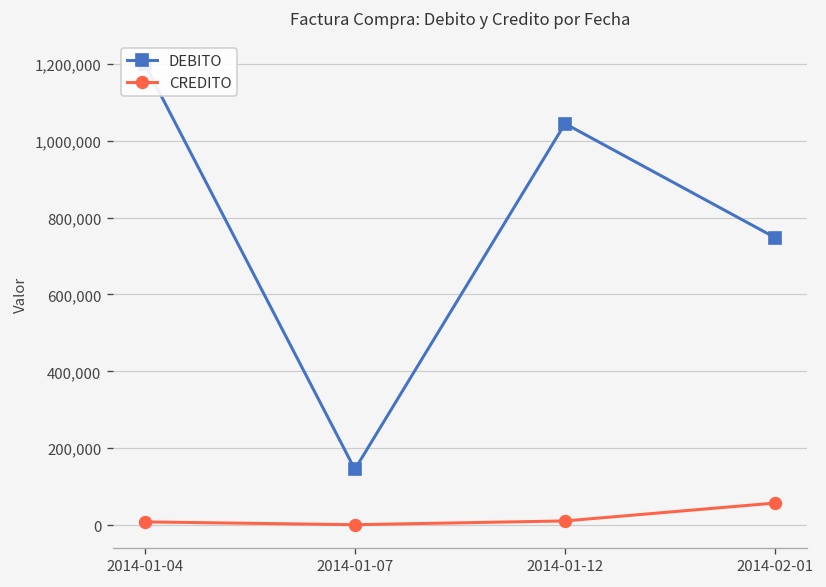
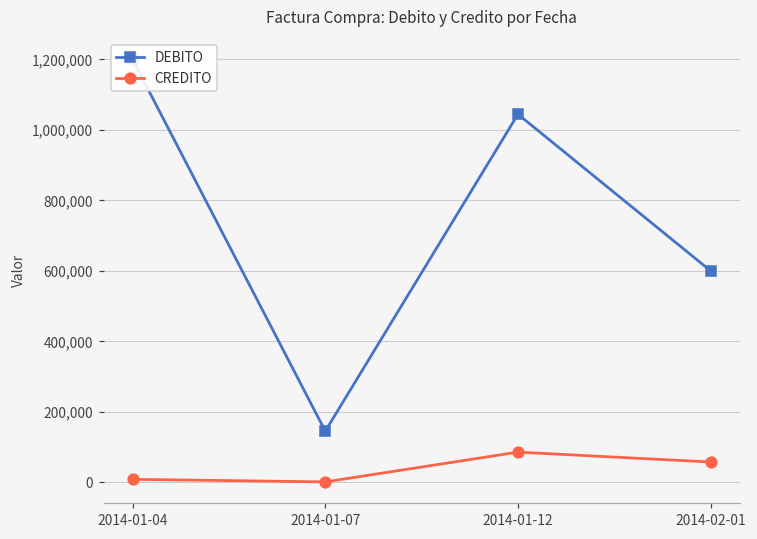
CREDITO, 2014-01-12: 10,000 -> 90,000
DEBITO, 2014-02-01: 750,000 -> 600,000
